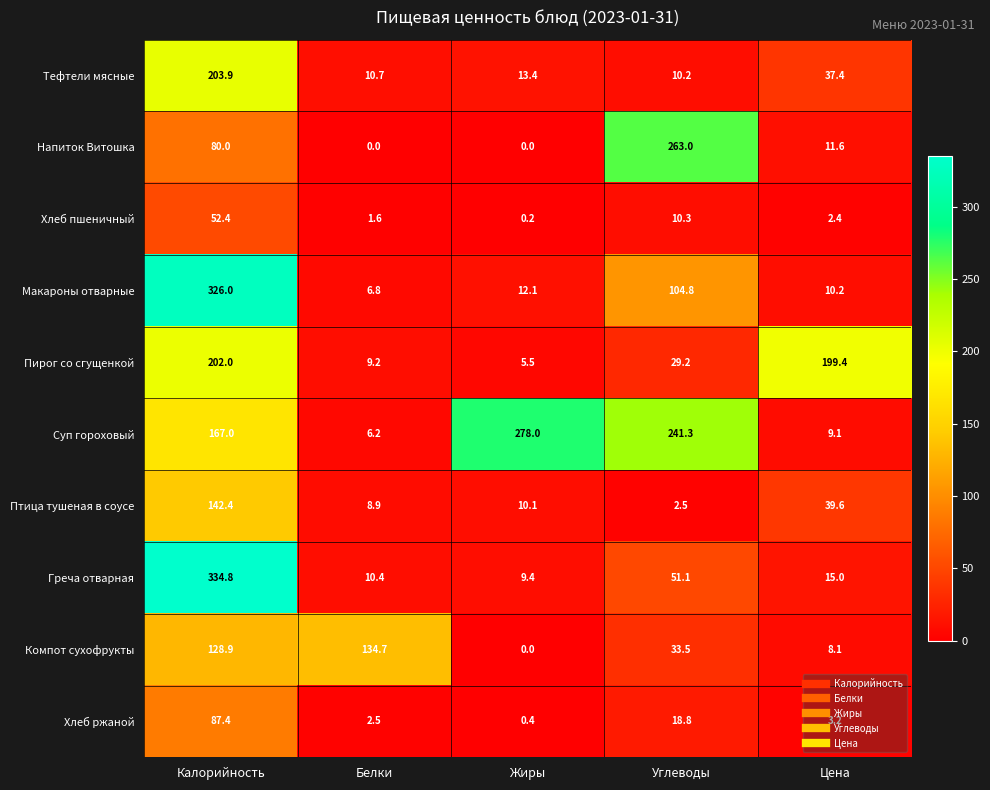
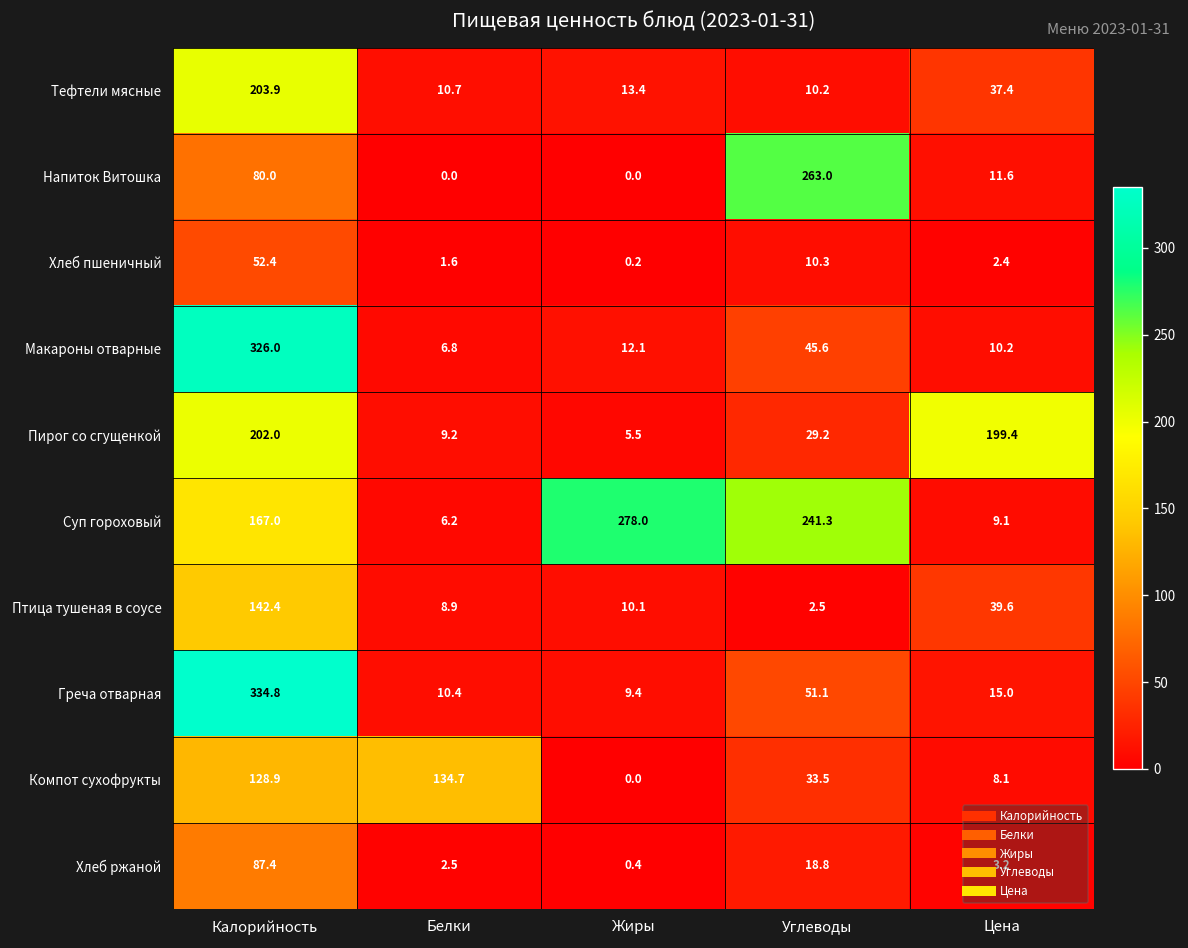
Макароны отварные, Углеводы: 104.8 -> 45.6
